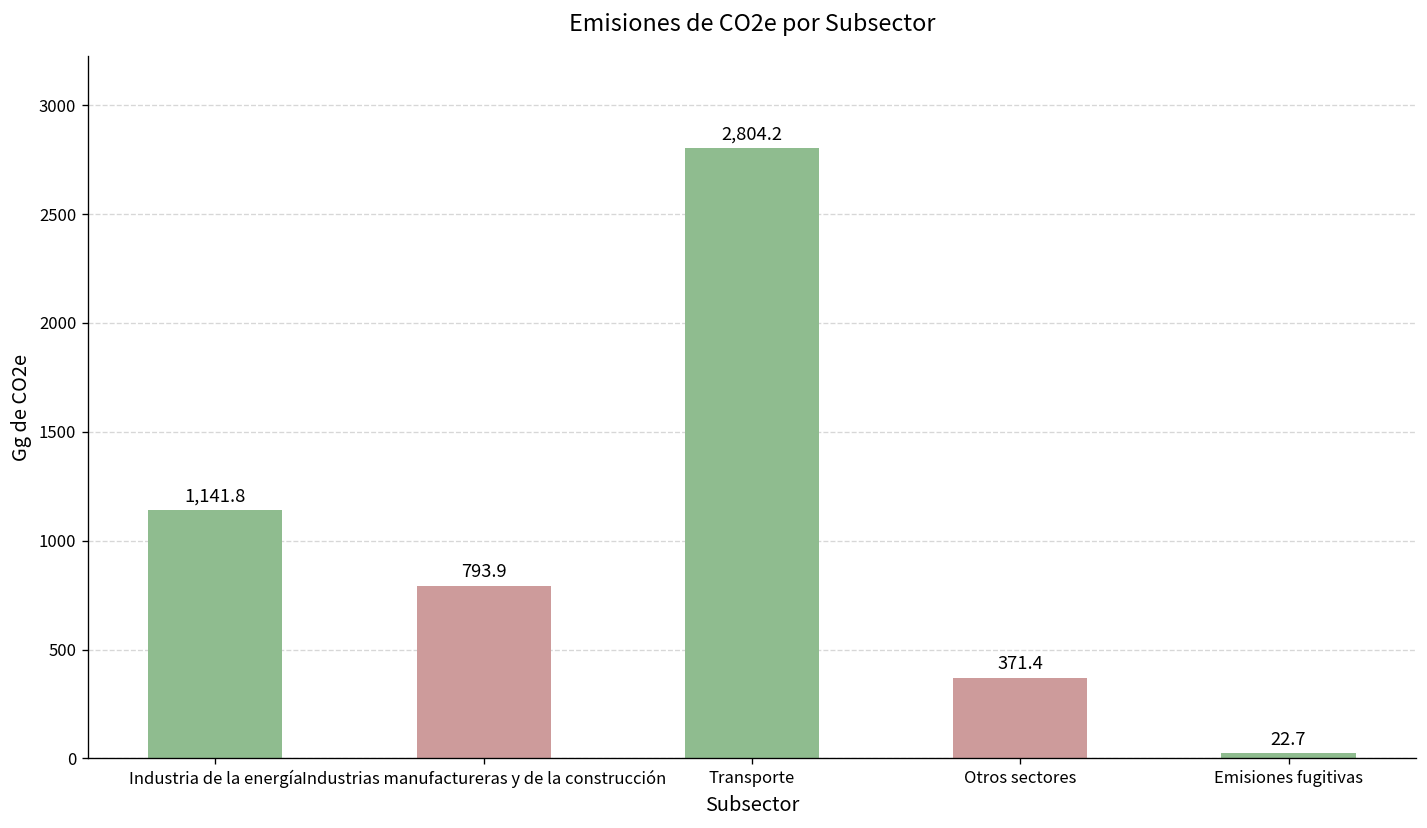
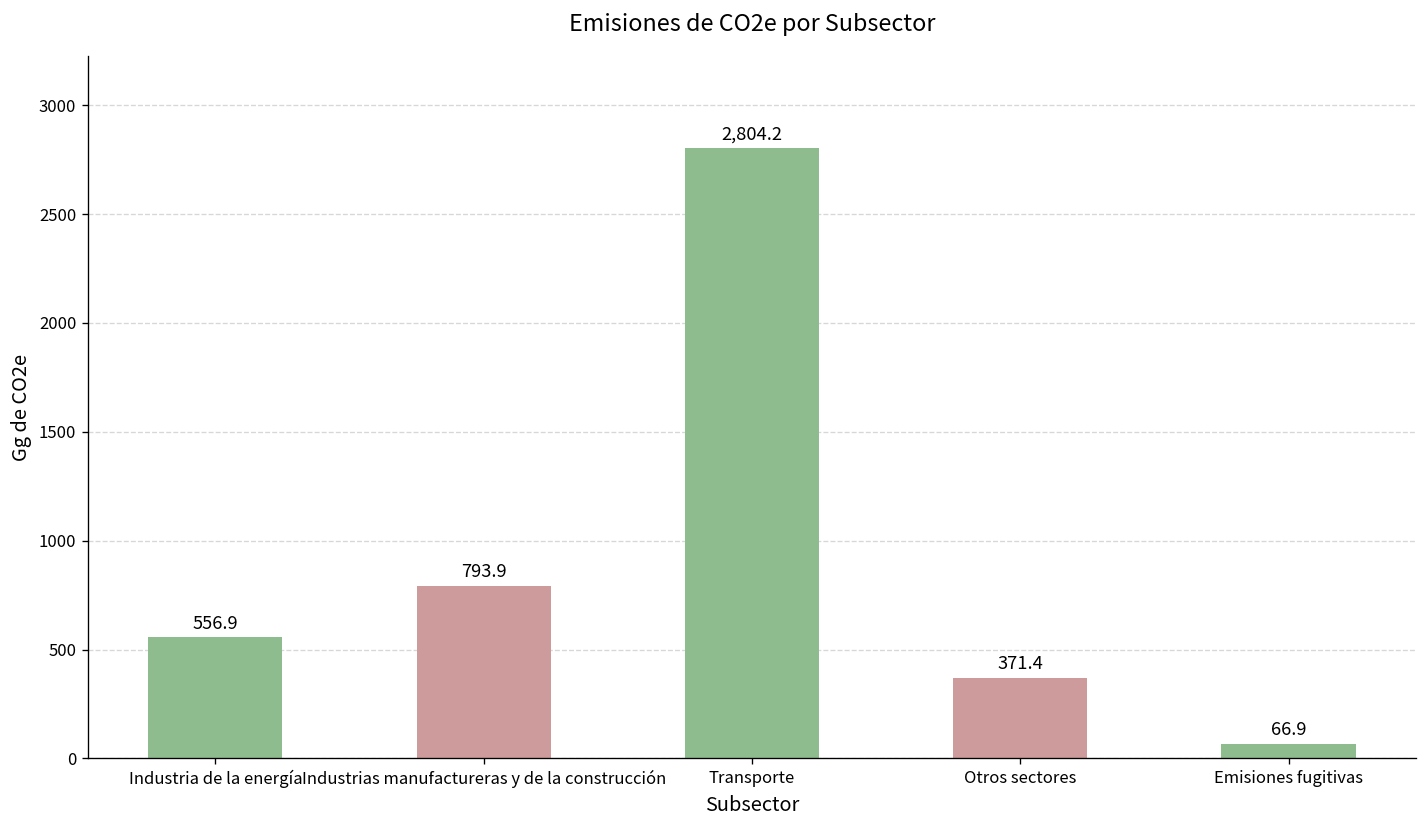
Industria de la energía: 1,141.8 -> 556.9
Emisiones fugitivas: 22.7 -> 66.9
